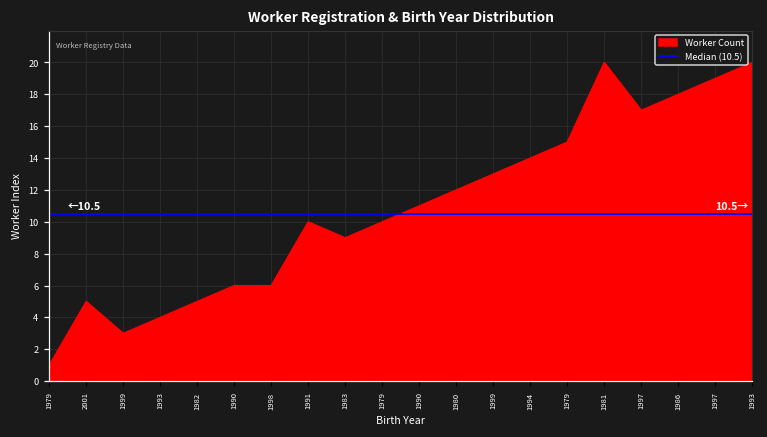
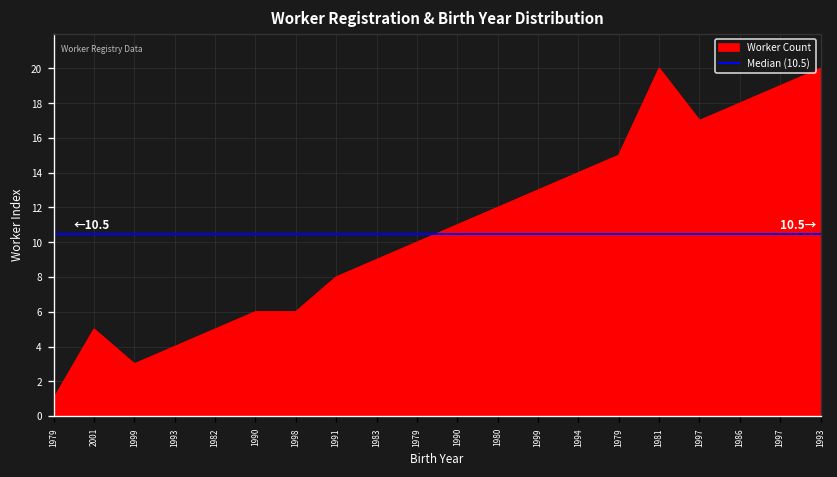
1991: 10 -> 8
